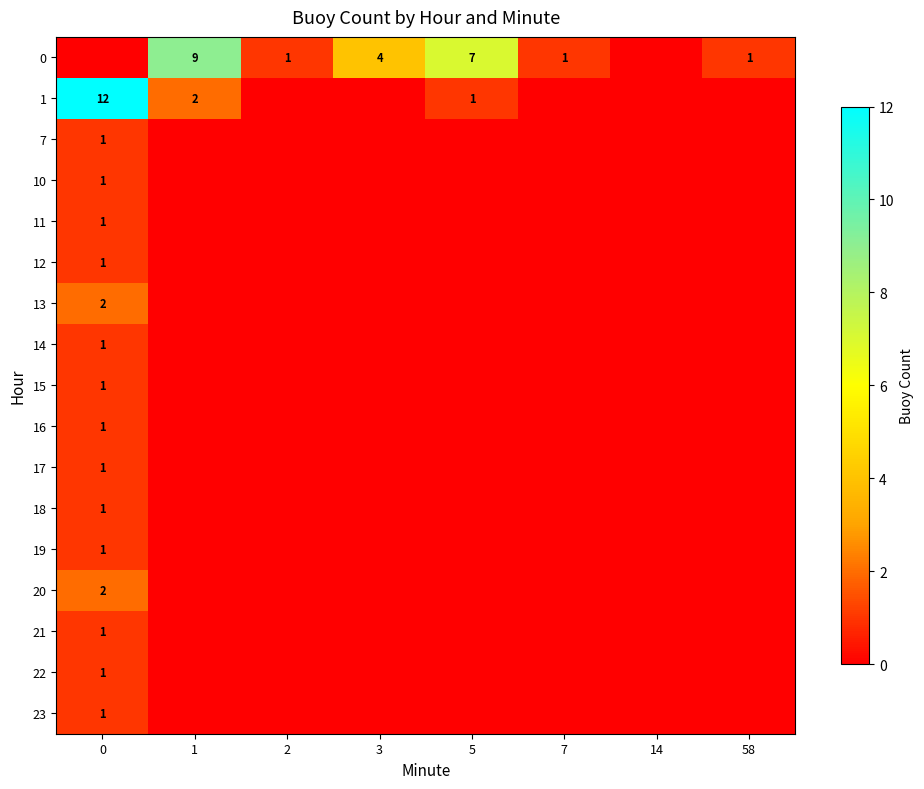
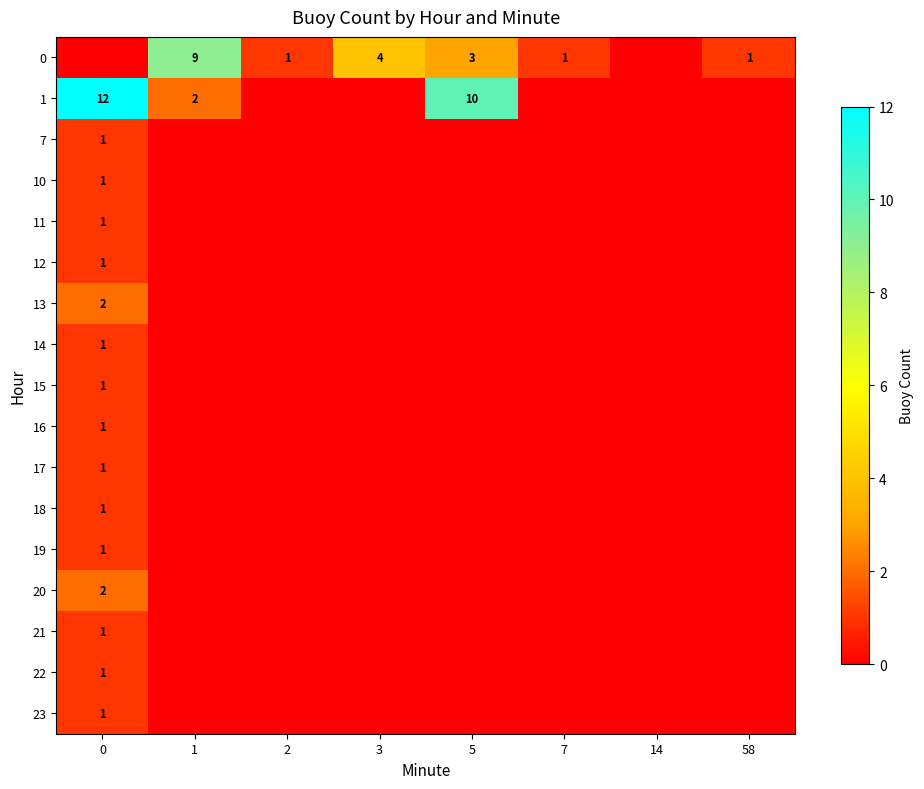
0, 5: 7 -> 3
1, 5: 1 -> 10
